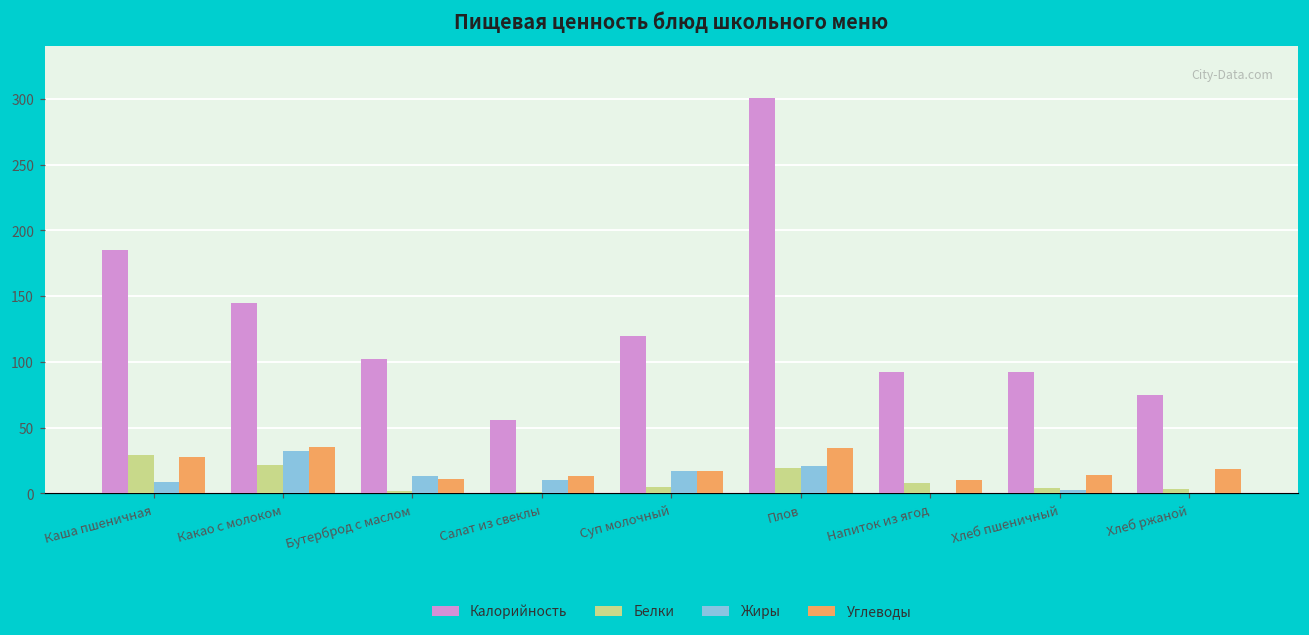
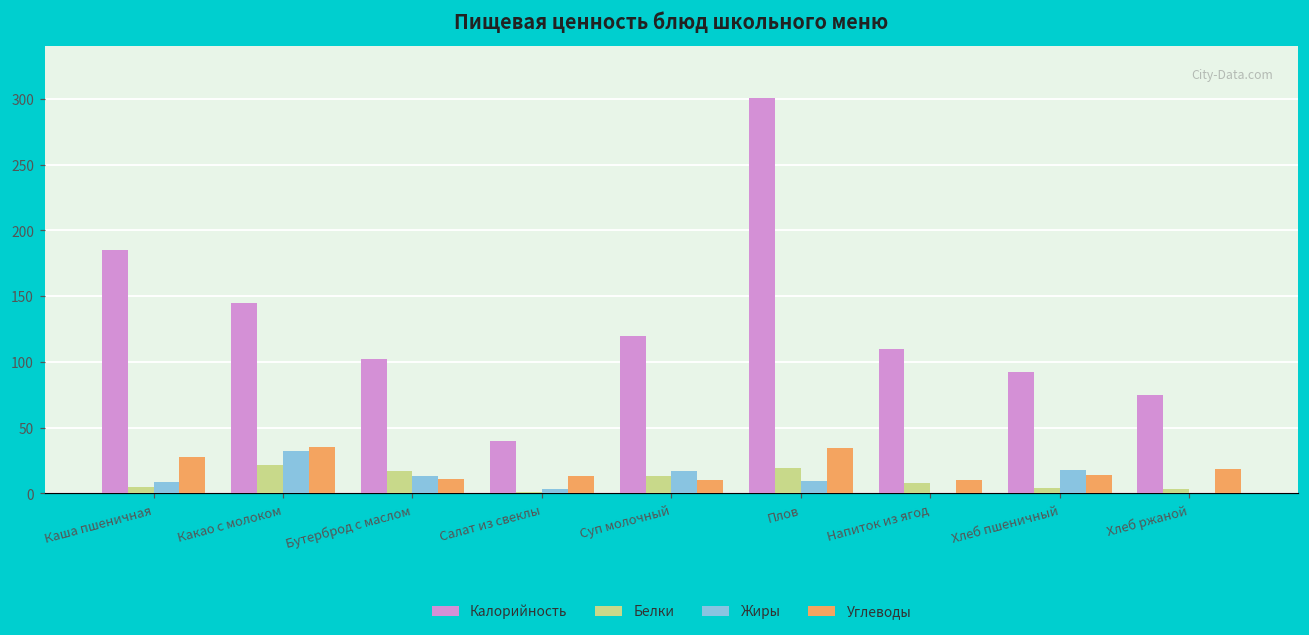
Белки, Каша пшеничная: 29 -> 5
Белки, Бутерброд с маслом: 2 -> 17
Калорийность, Салат из свеклы: 56 -> 40
Жиры, Салат из свеклы: 11 -> 4
Белки, Суп молочный: 5 -> 14
Углеводы, Суп молочный: 17 -> 10
Жиры, Плов: 21 -> 10
Калорийность, Напиток из ягод: 92 -> 110
Жиры, Хлеб пшеничный: 3 -> 18
